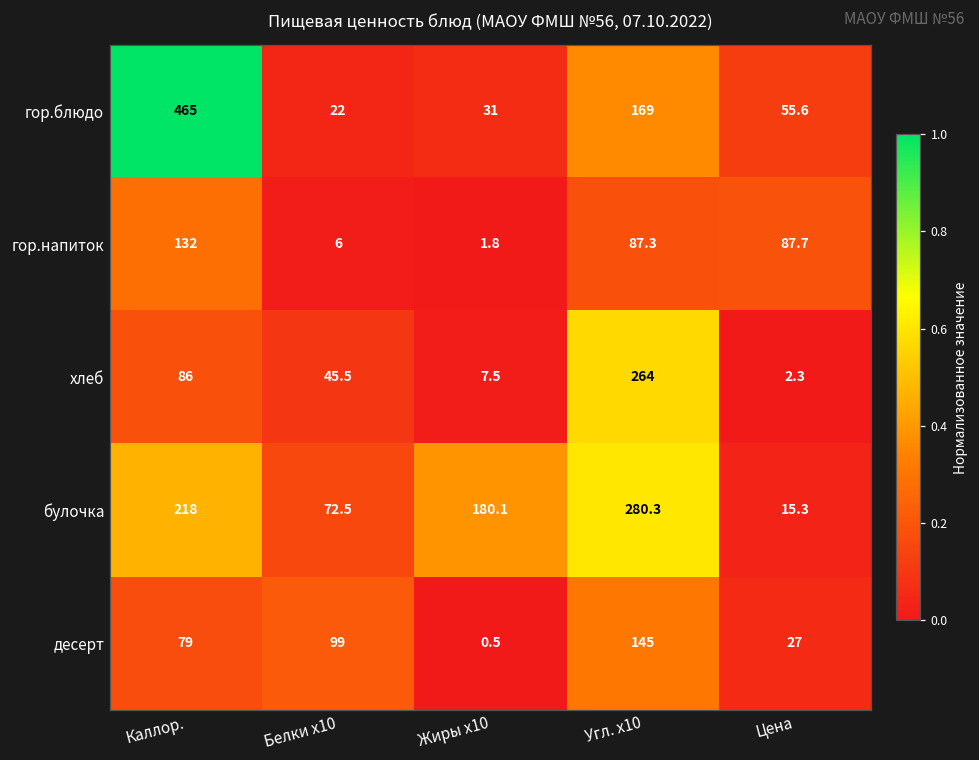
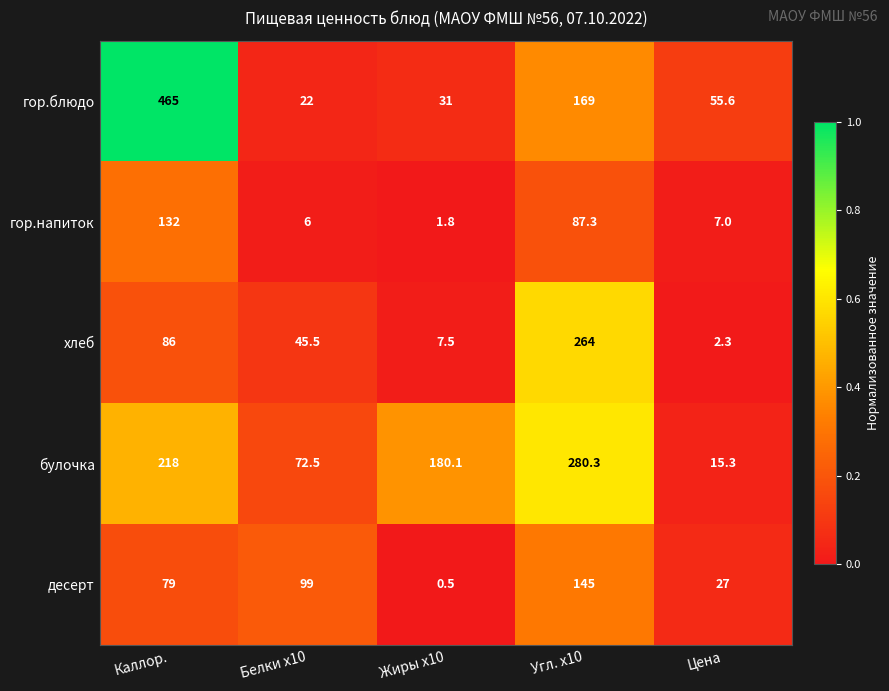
гор.напиток, Цена: 87.7 -> 7.0
